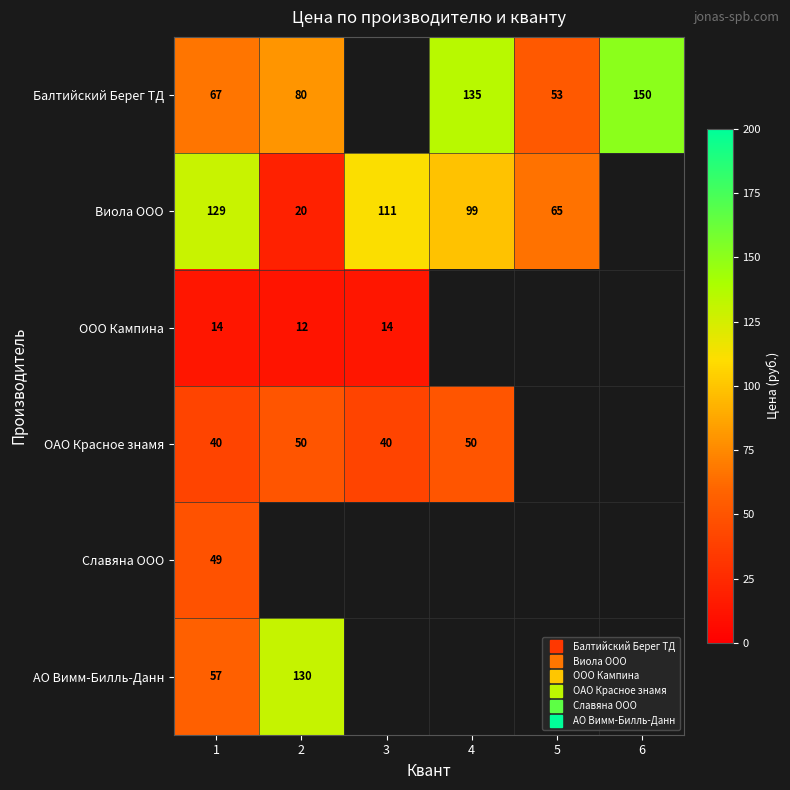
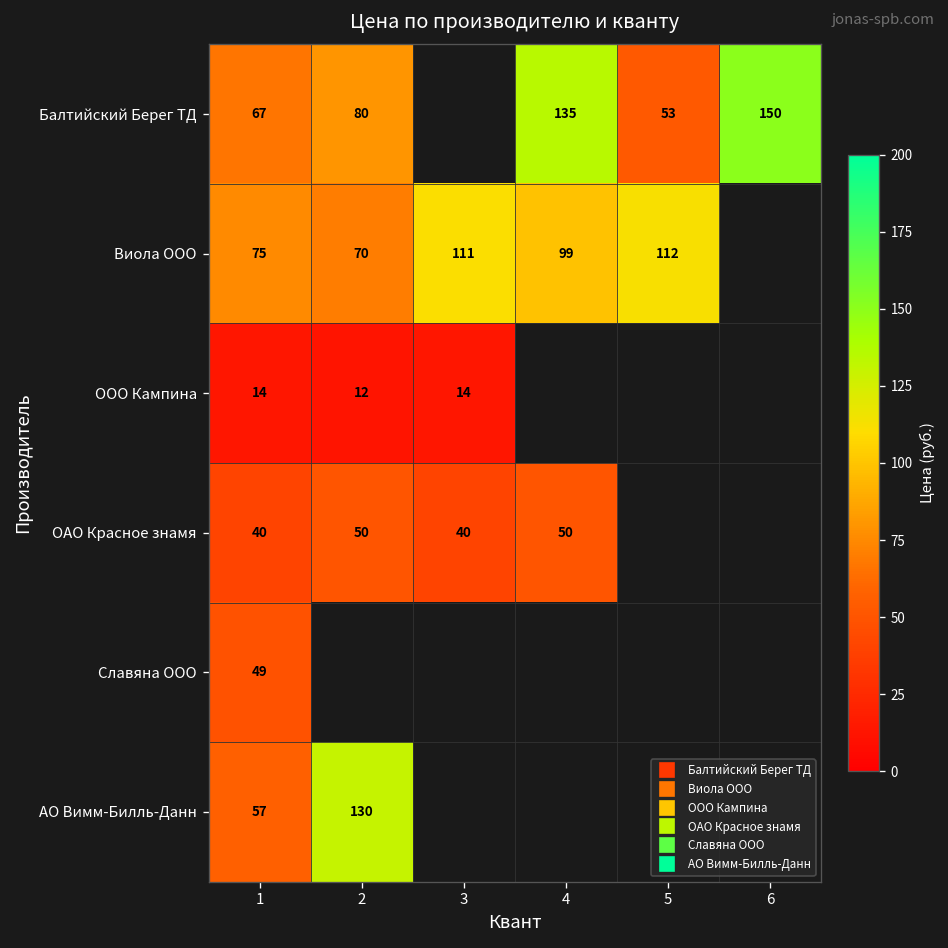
Виола ООО, 1: 129 -> 75
Виола ООО, 2: 20 -> 70
Виола ООО, 5: 65 -> 112
